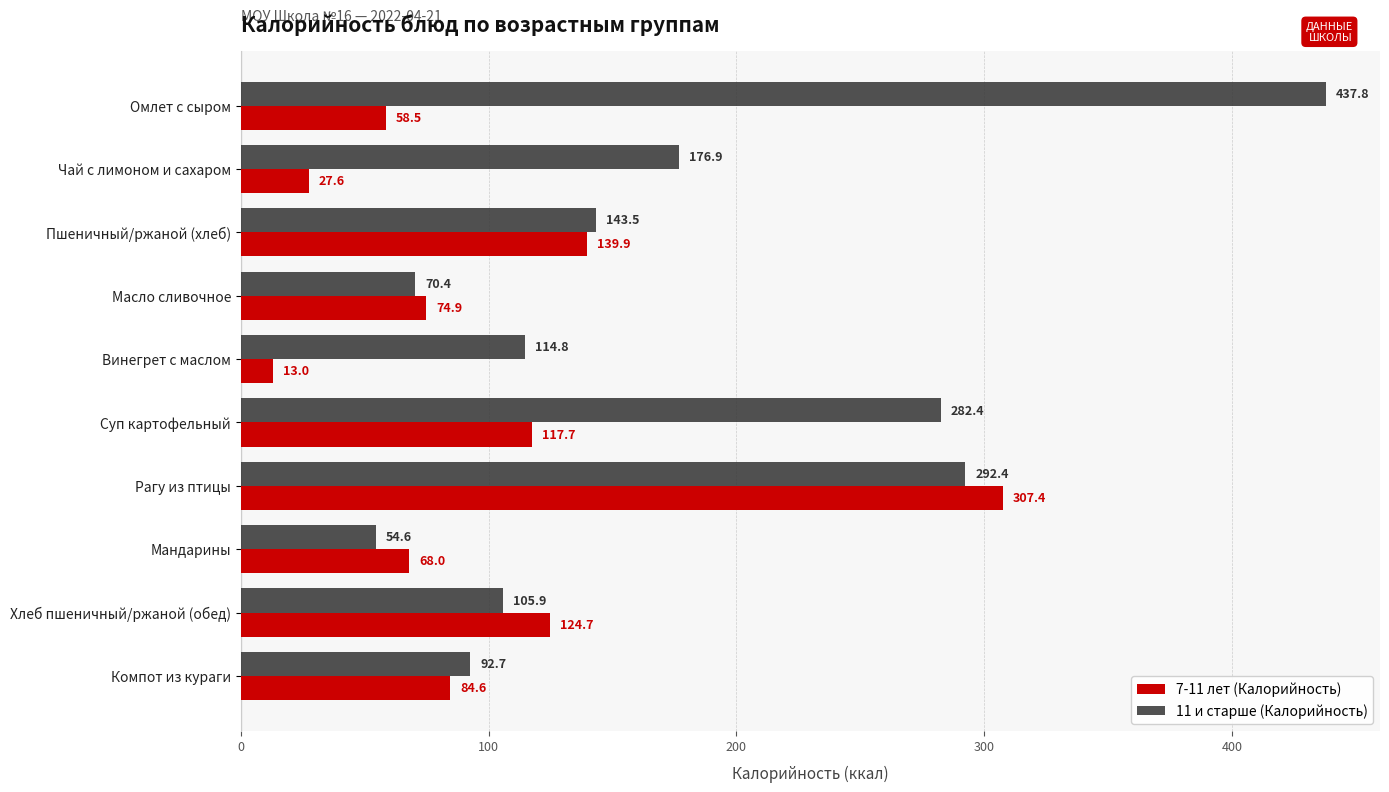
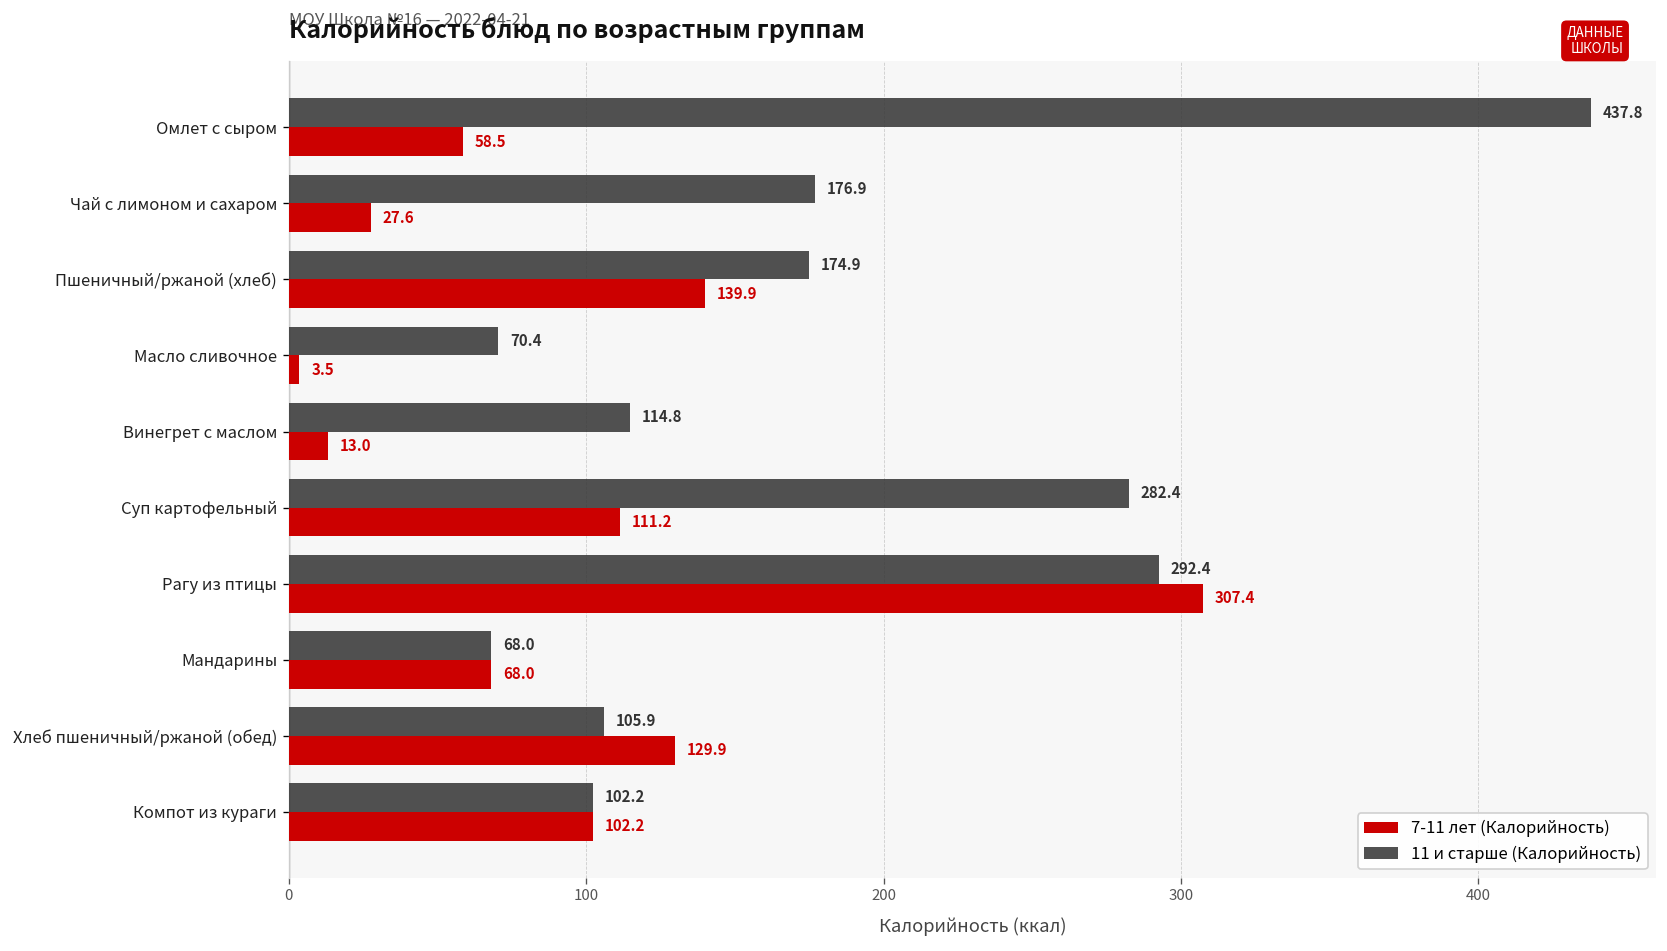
11 и старше (Калорийность), Пшеничный/ржаной (хлеб): 143.5 -> 174.9
7-11 лет (Калорийность), Масло сливочное: 74.9 -> 3.5
7-11 лет (Калорийность), Суп картофельный: 117.7 -> 111.2
11 и старше (Калорийность), Мандарины: 54.6 -> 68.0
7-11 лет (Калорийность), Хлеб пшеничный/ржаной (обед): 124.7 -> 129.9
11 и старше (Калорийность), Компот из кураги: 92.7 -> 102.2
7-11 лет (Калорийность), Компот из кураги: 84.6 -> 102.2
